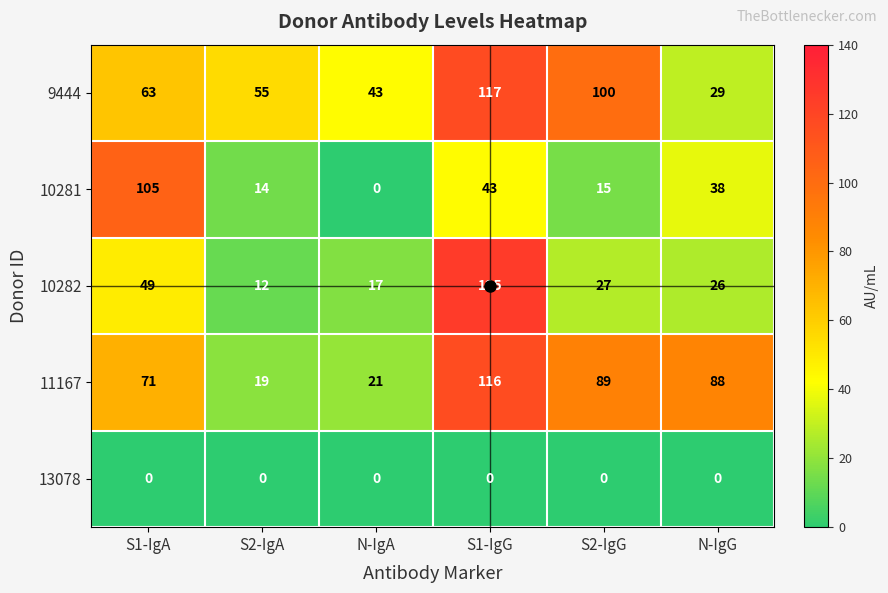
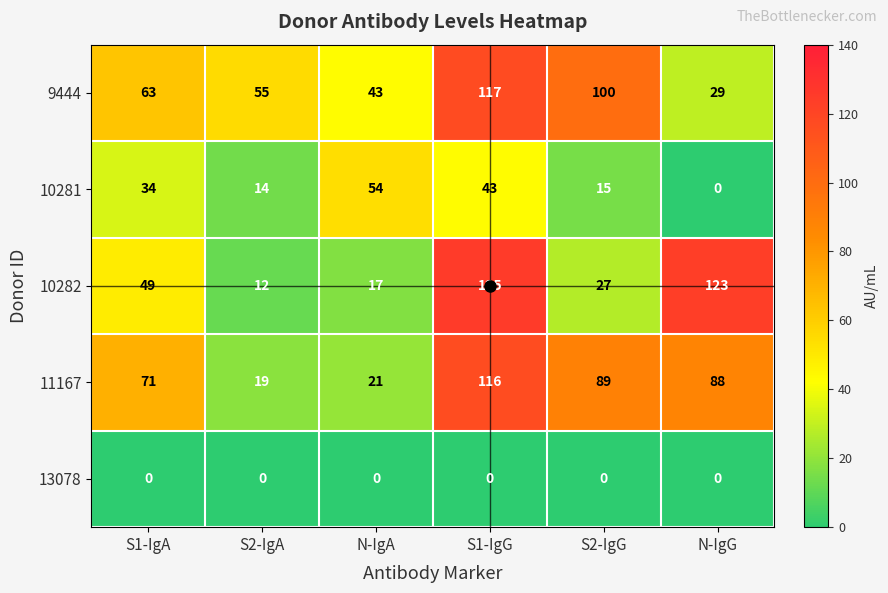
10281, S1-IgA: 105 -> 34
10281, N-IgA: 0 -> 54
10281, N-IgG: 38 -> 0
10282, N-IgG: 26 -> 123
